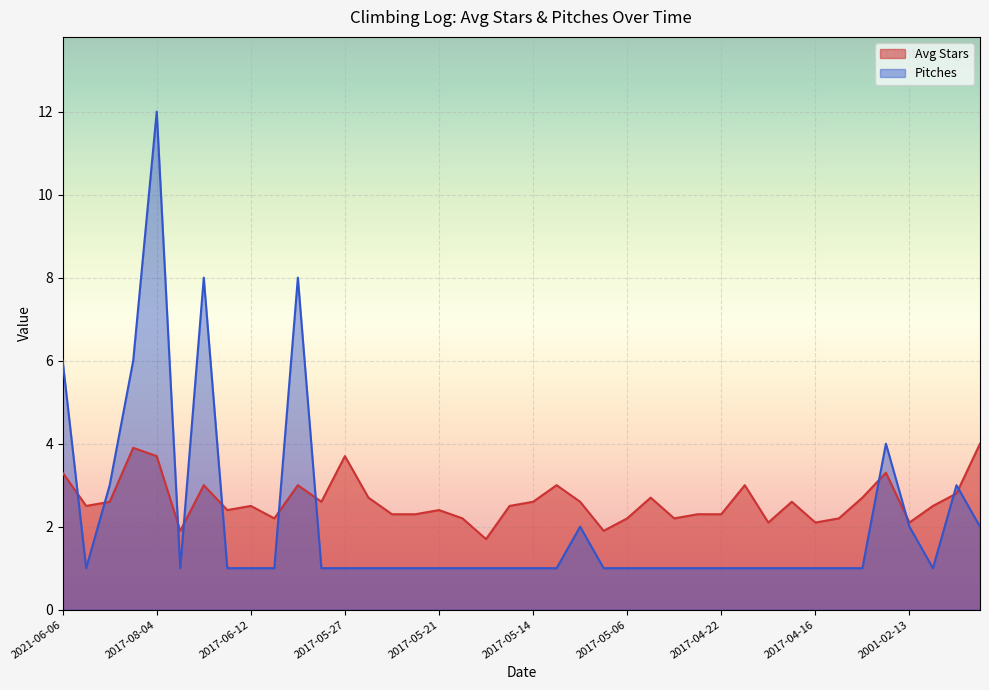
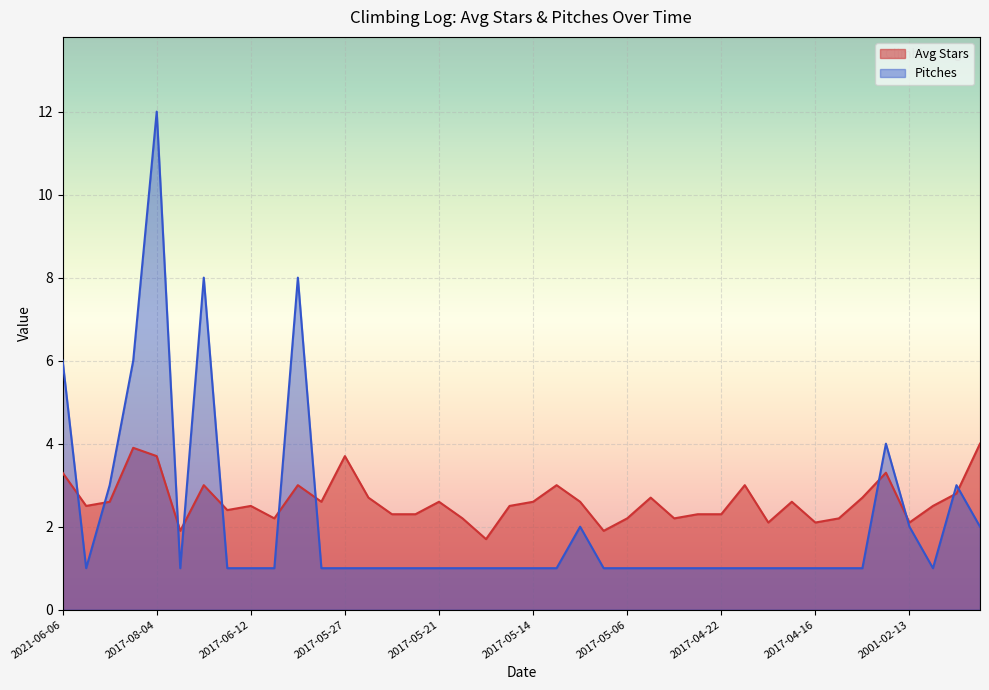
Avg Stars, 2017-05-21: 2.4 -> 2.6
